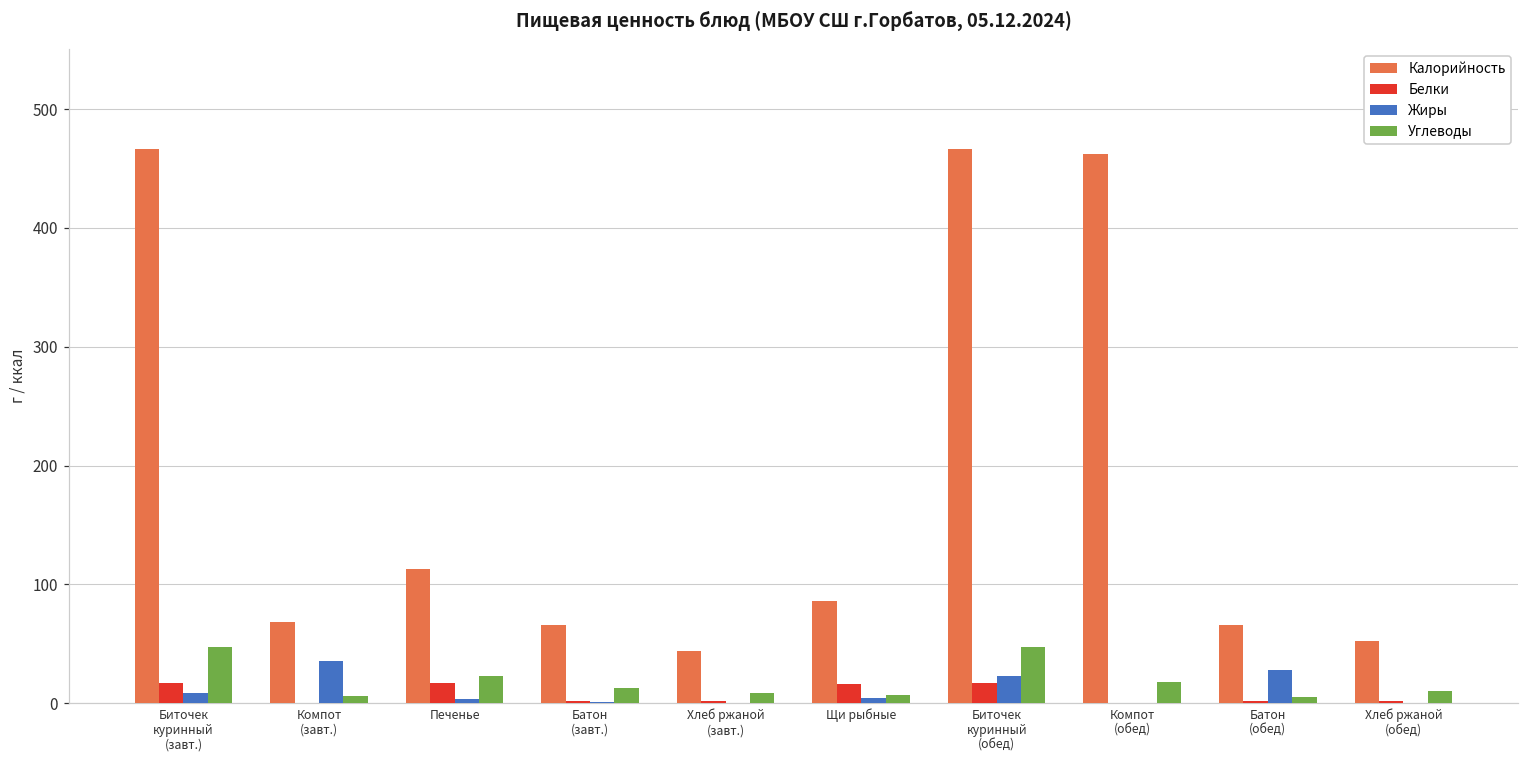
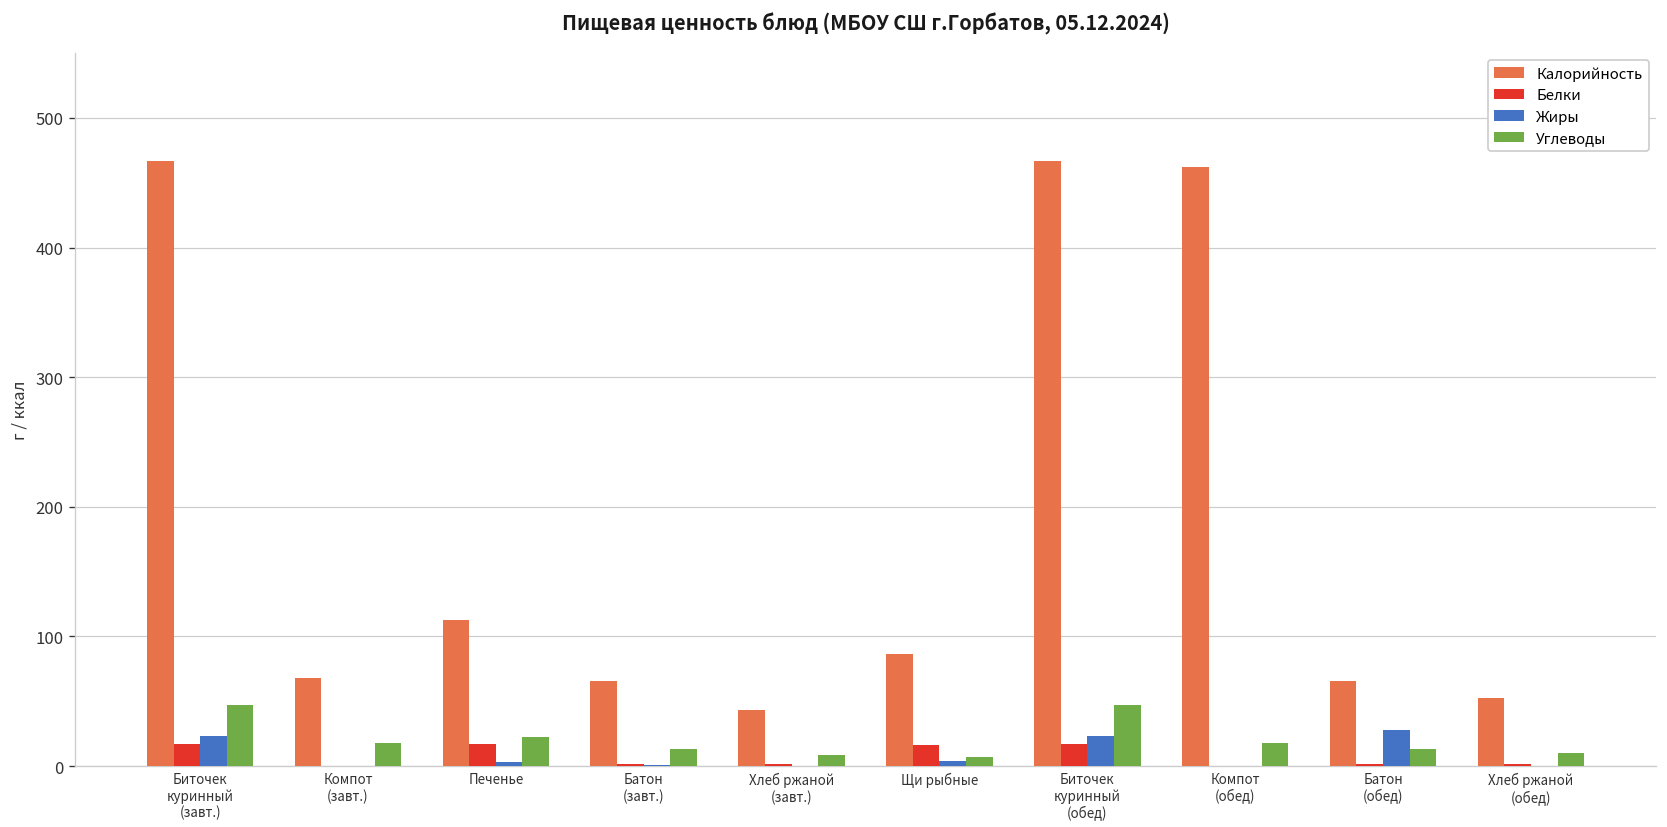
Жиры, Биточек куринный (завт.): 9 -> 23
Жиры, Компот (завт.): 35 -> 0
Углеводы, Компот (завт.): 6 -> 18
Углеводы, Батон (обед): 5 -> 13
